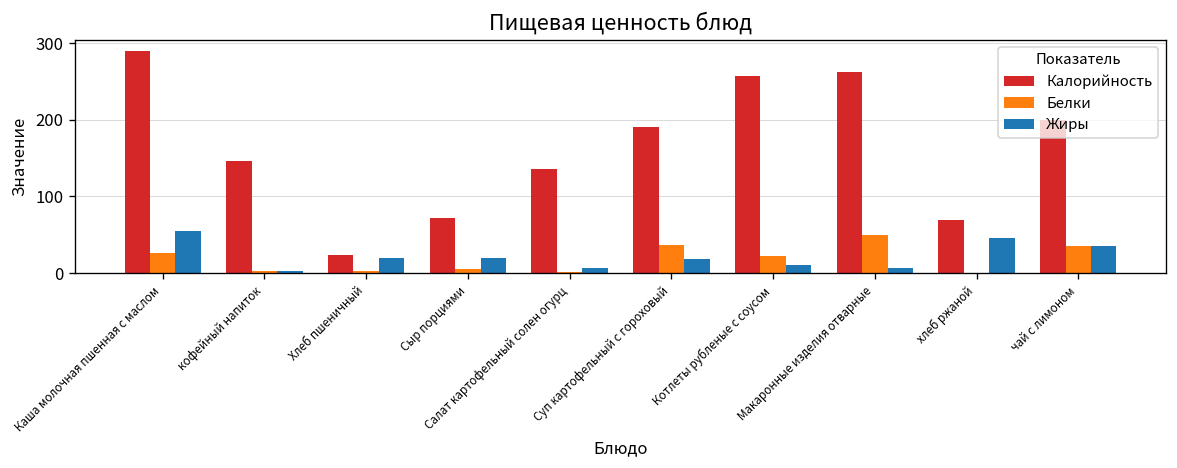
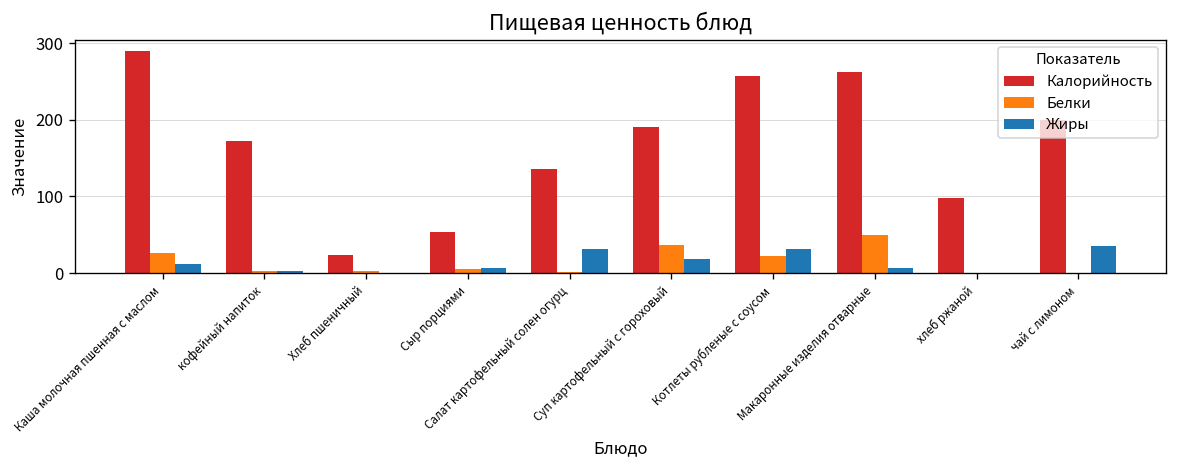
Жиры, Каша молочная пшенная с маслом: 50 -> 10
Калорийность, кофейный напиток: 150 -> 170
Жиры, Хлеб пшеничный: 20 -> 0
Калорийность, Сыр порциями: 70 -> 50
Жиры, Сыр порциями: 20 -> 10
Жиры, Салат картофельный солен огурц: 10 -> 30
Жиры, Котлеты рубленые с соусом: 10 -> 30
Калорийность, хлеб ржаной: 70 -> 100
Жиры, хлеб ржаной: 50 -> 0
Белки, чай с лимоном: 40 -> 0
